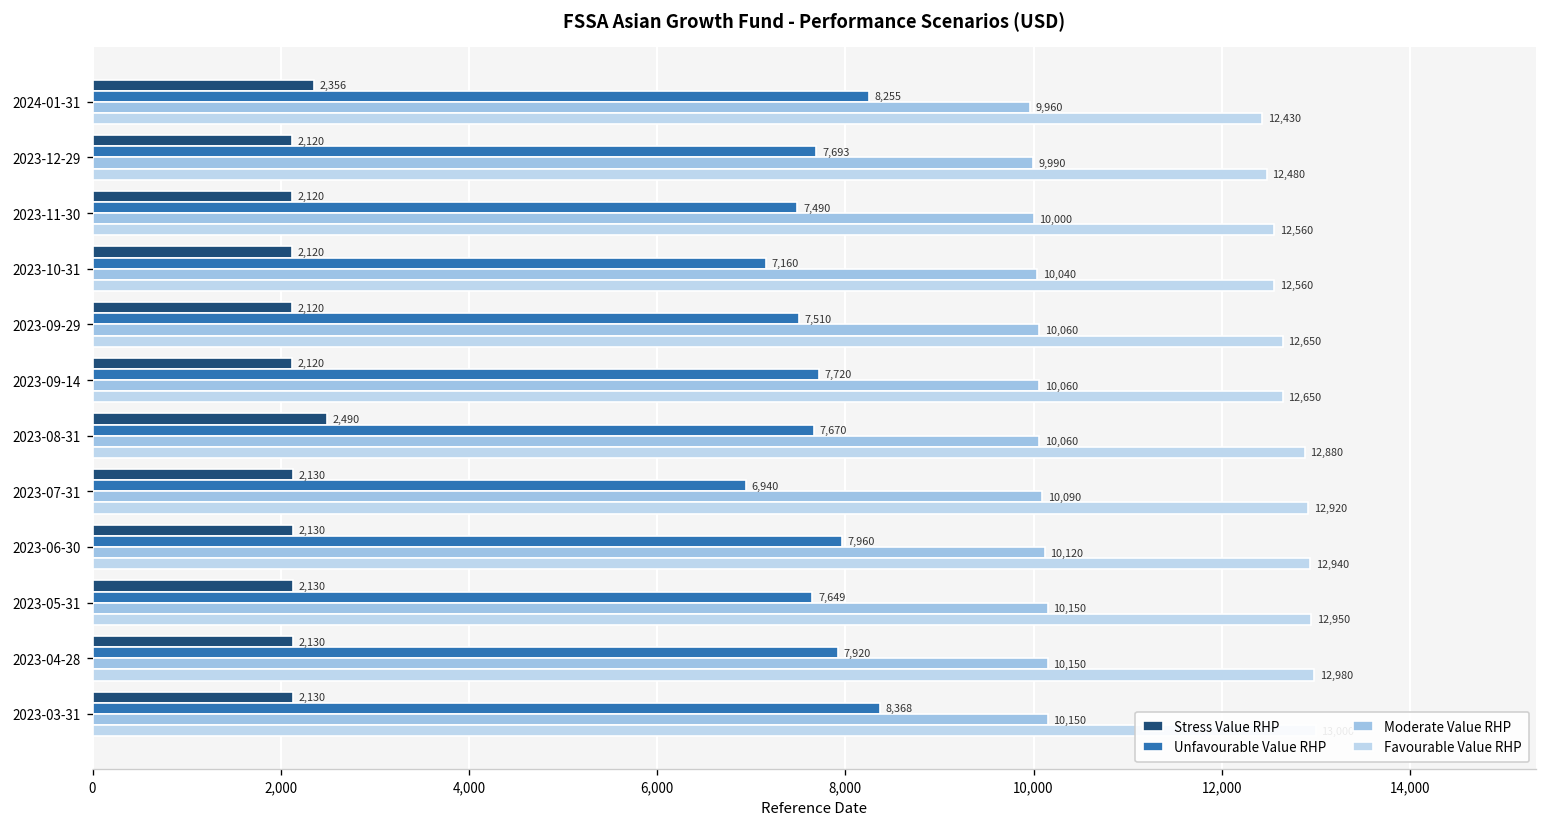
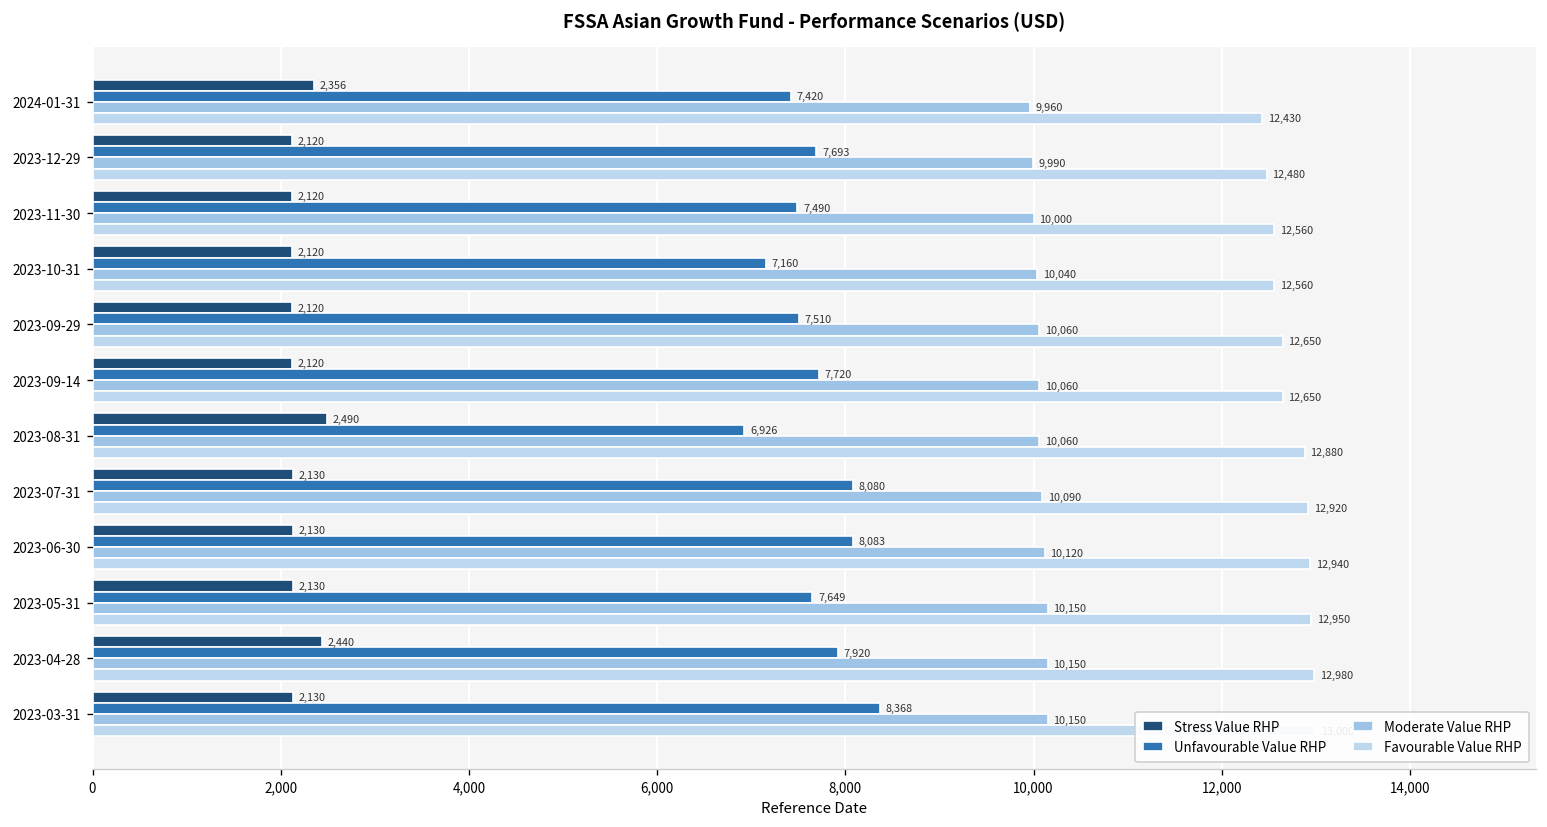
Unfavourable Value RHP, 2024-01-31: 8,255 -> 7,420
Unfavourable Value RHP, 2023-08-31: 7,670 -> 6,926
Unfavourable Value RHP, 2023-07-31: 6,940 -> 8,080
Unfavourable Value RHP, 2023-06-30: 7,960 -> 8,083
Stress Value RHP, 2023-04-28: 2,130 -> 2,440
